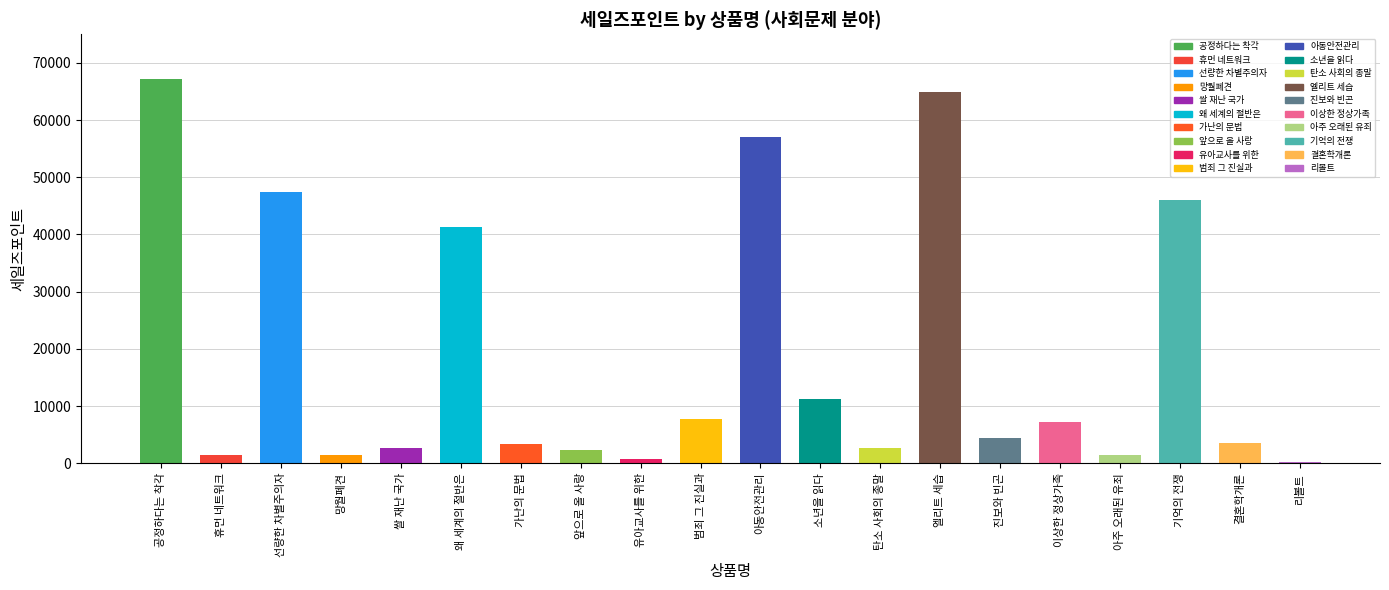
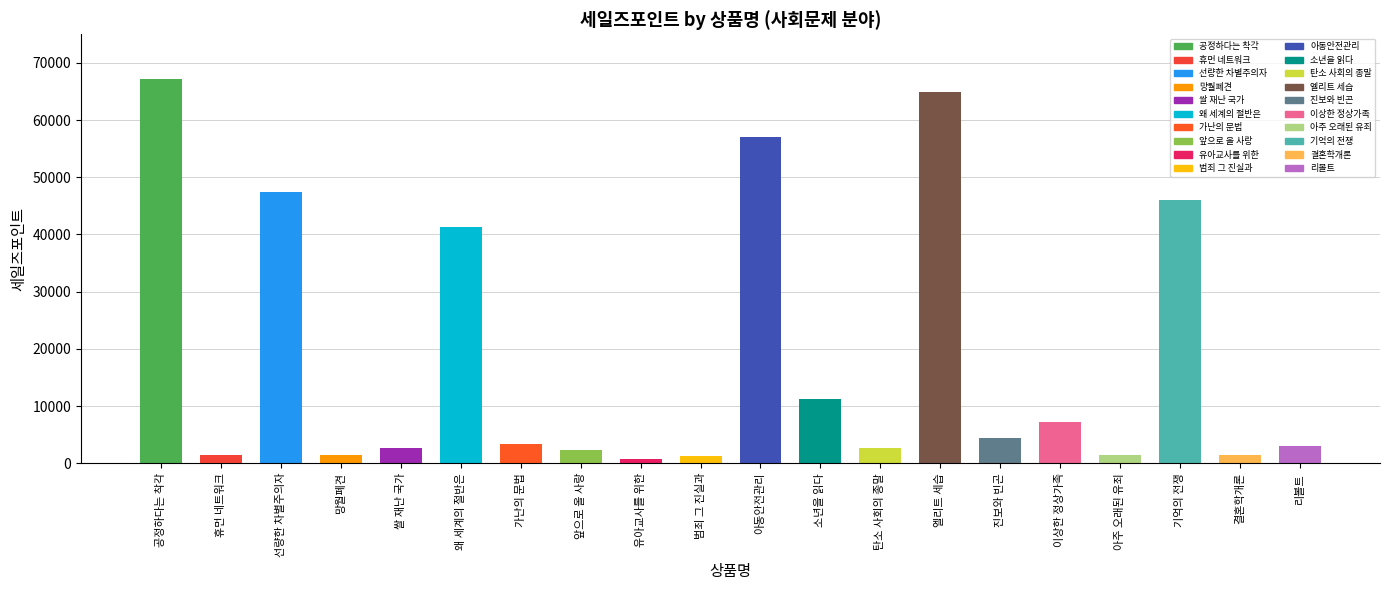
범죄 그 진실과: 8000 -> 1000
결혼학개론: 4000 -> 1000
리볼트: 0 -> 3000
